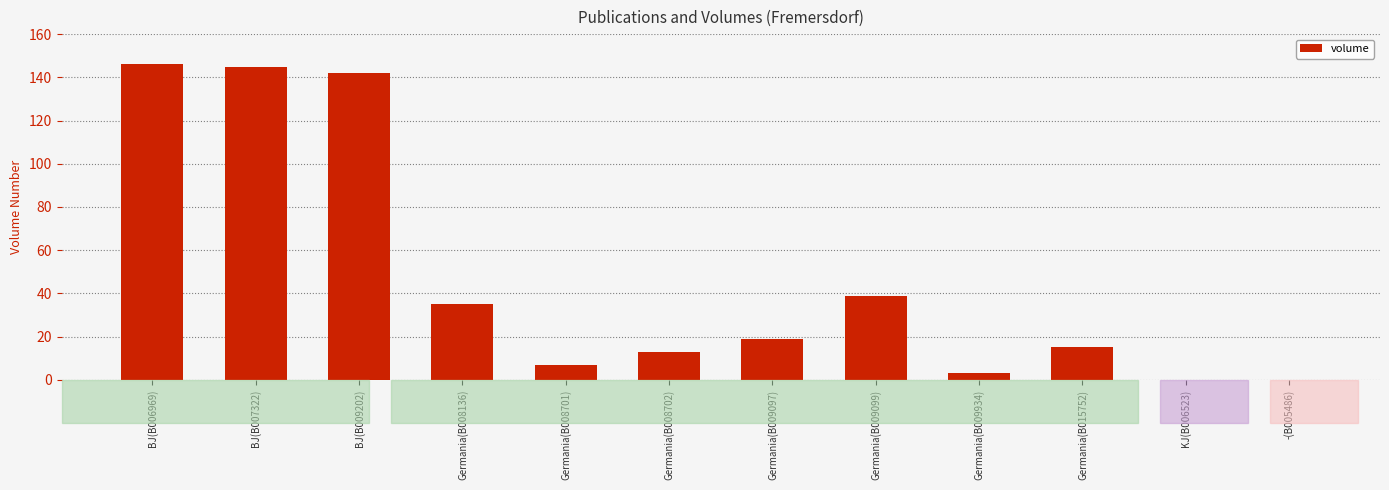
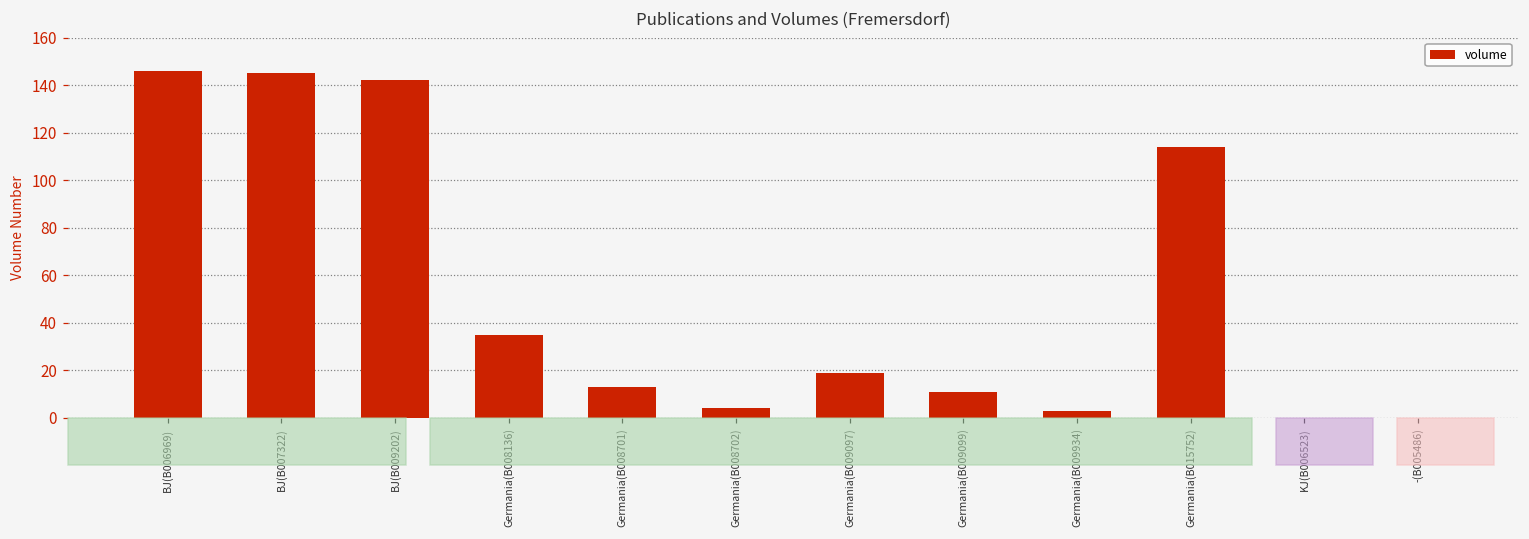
Germania(B008701): 7 -> 13
Germania(B008702): 13 -> 4
Germania(B009099): 39 -> 11
Germania(B015752): 15 -> 114
